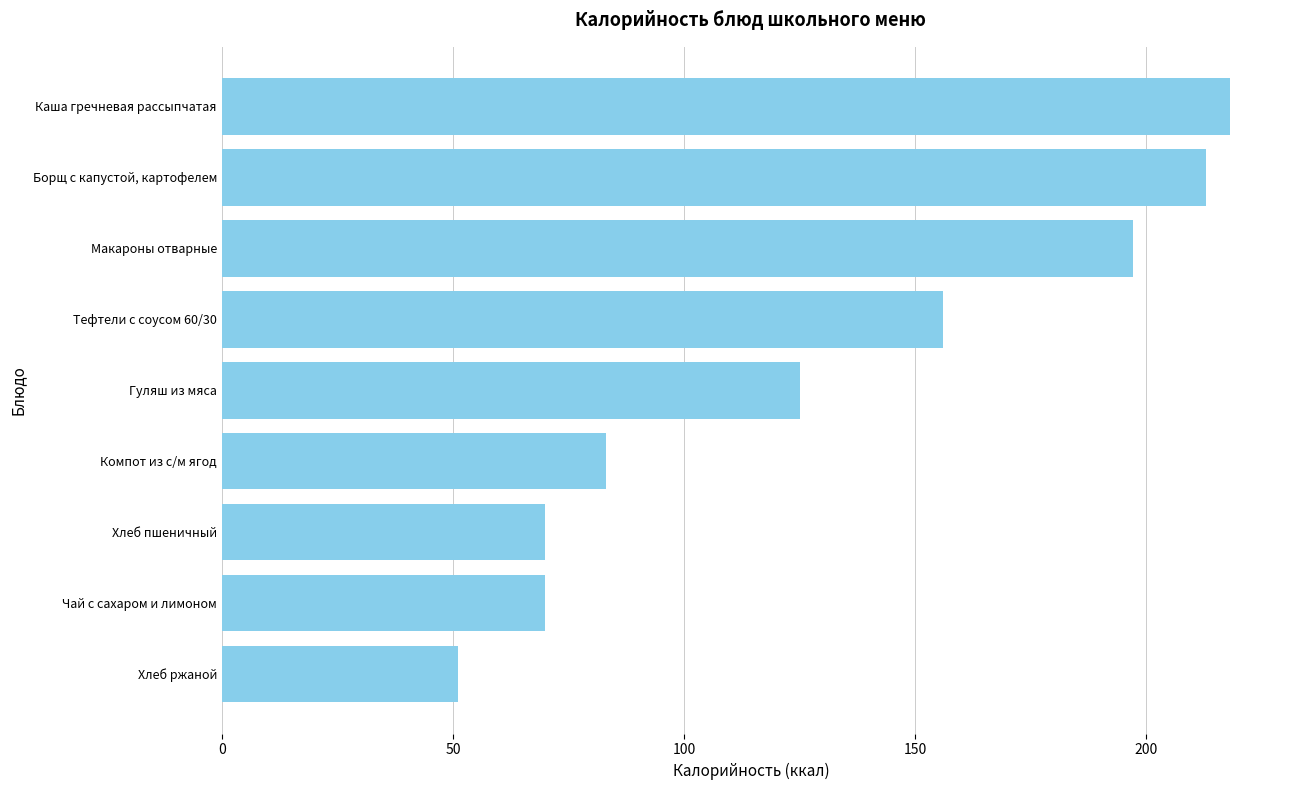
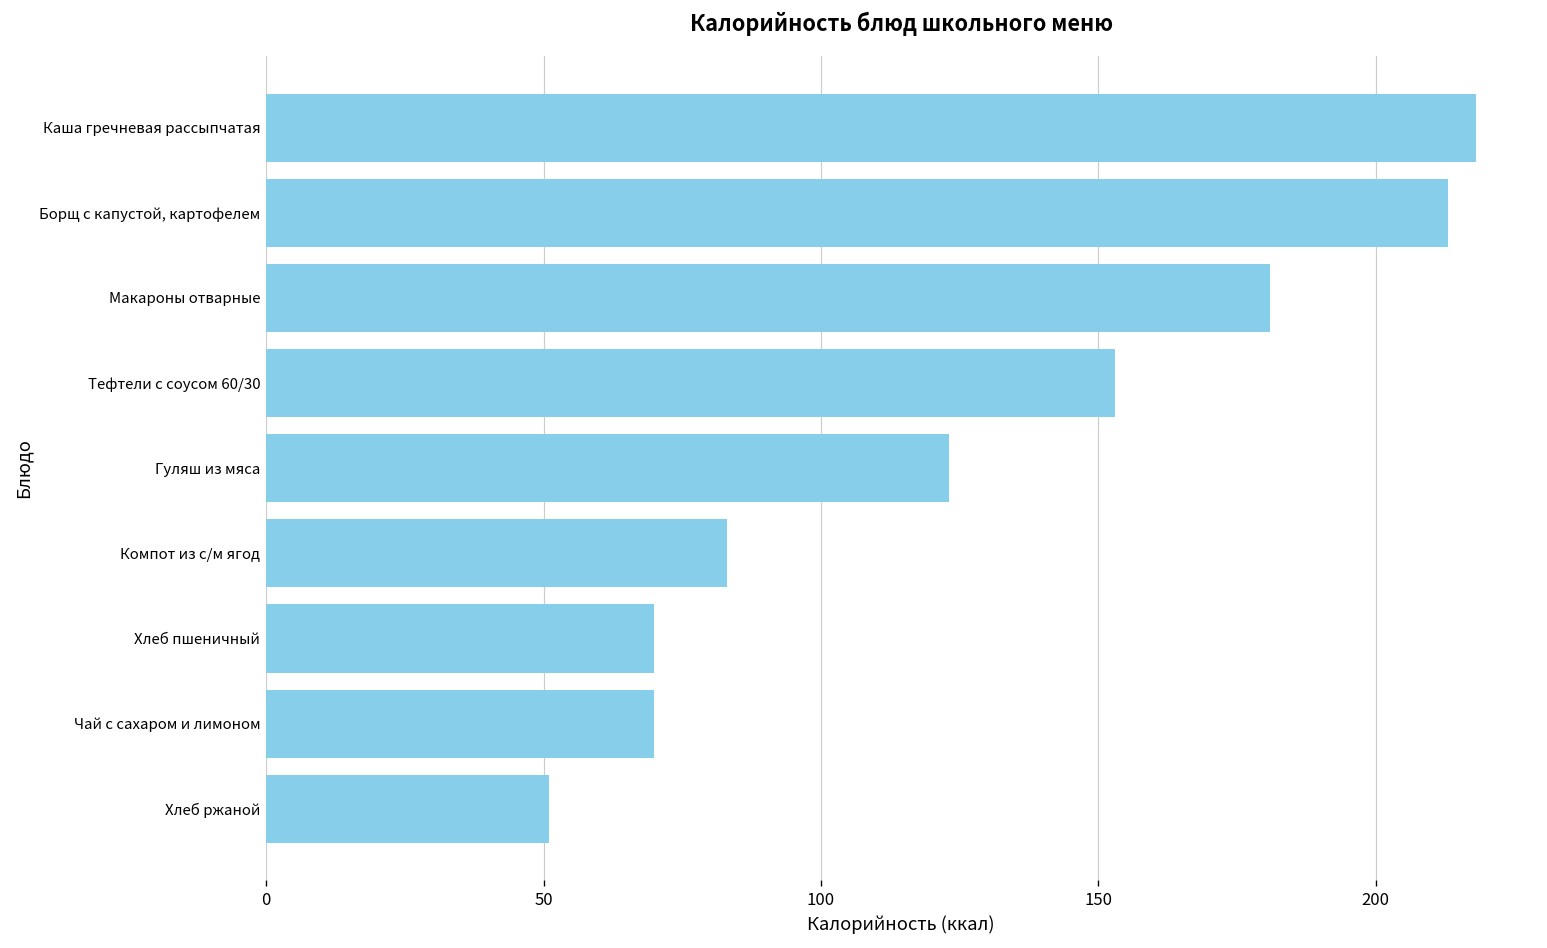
Макароны отварные: 197 -> 181
Тефтели с соусом 60/30: 156 -> 153
Гуляш из мяса: 125 -> 123
